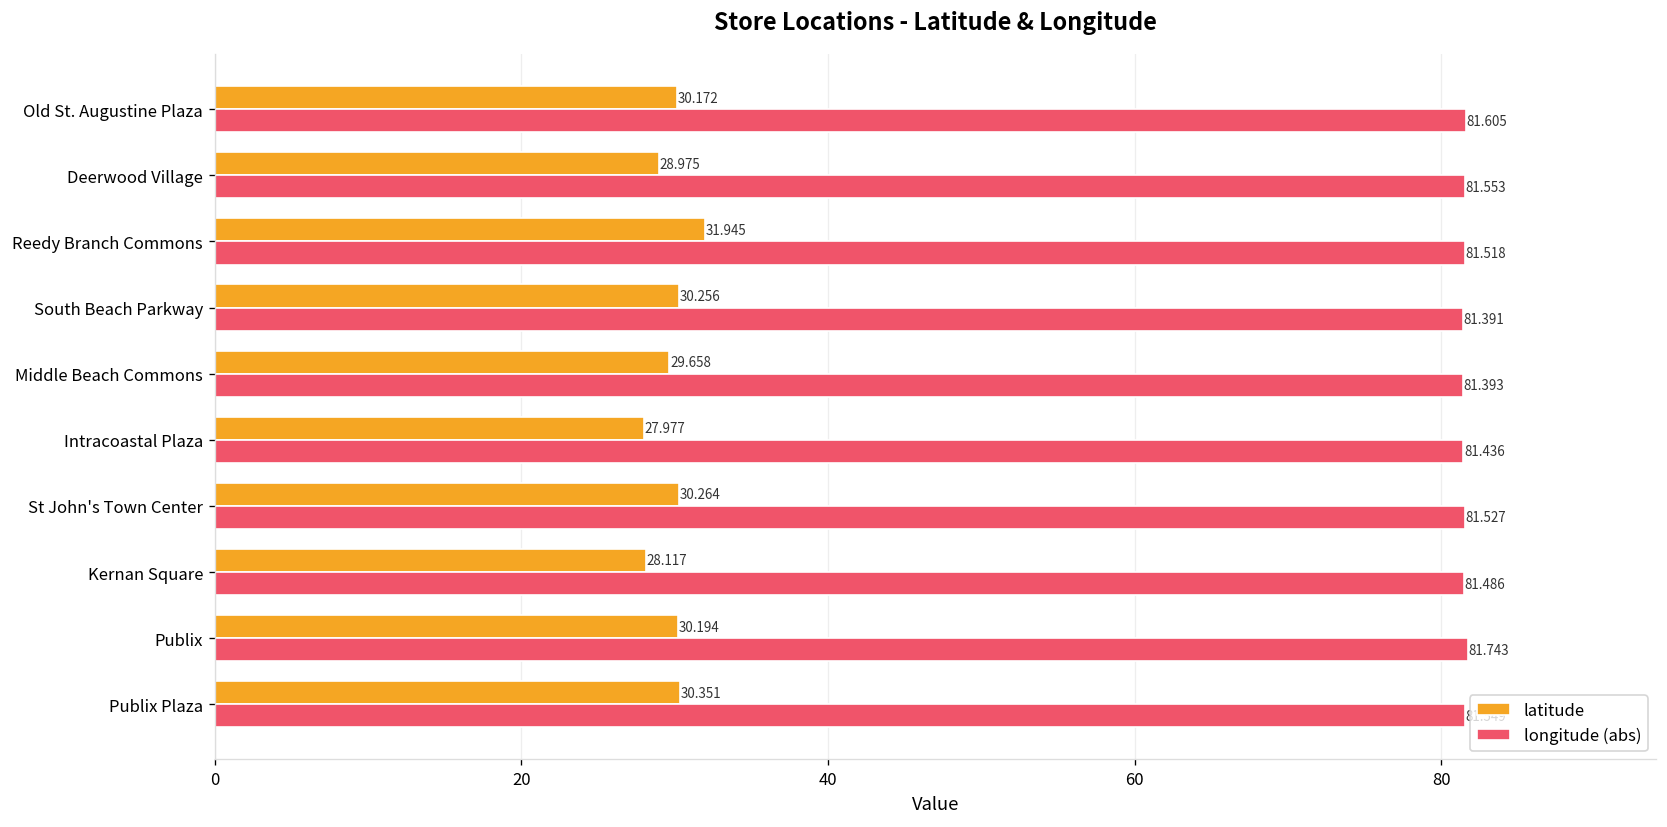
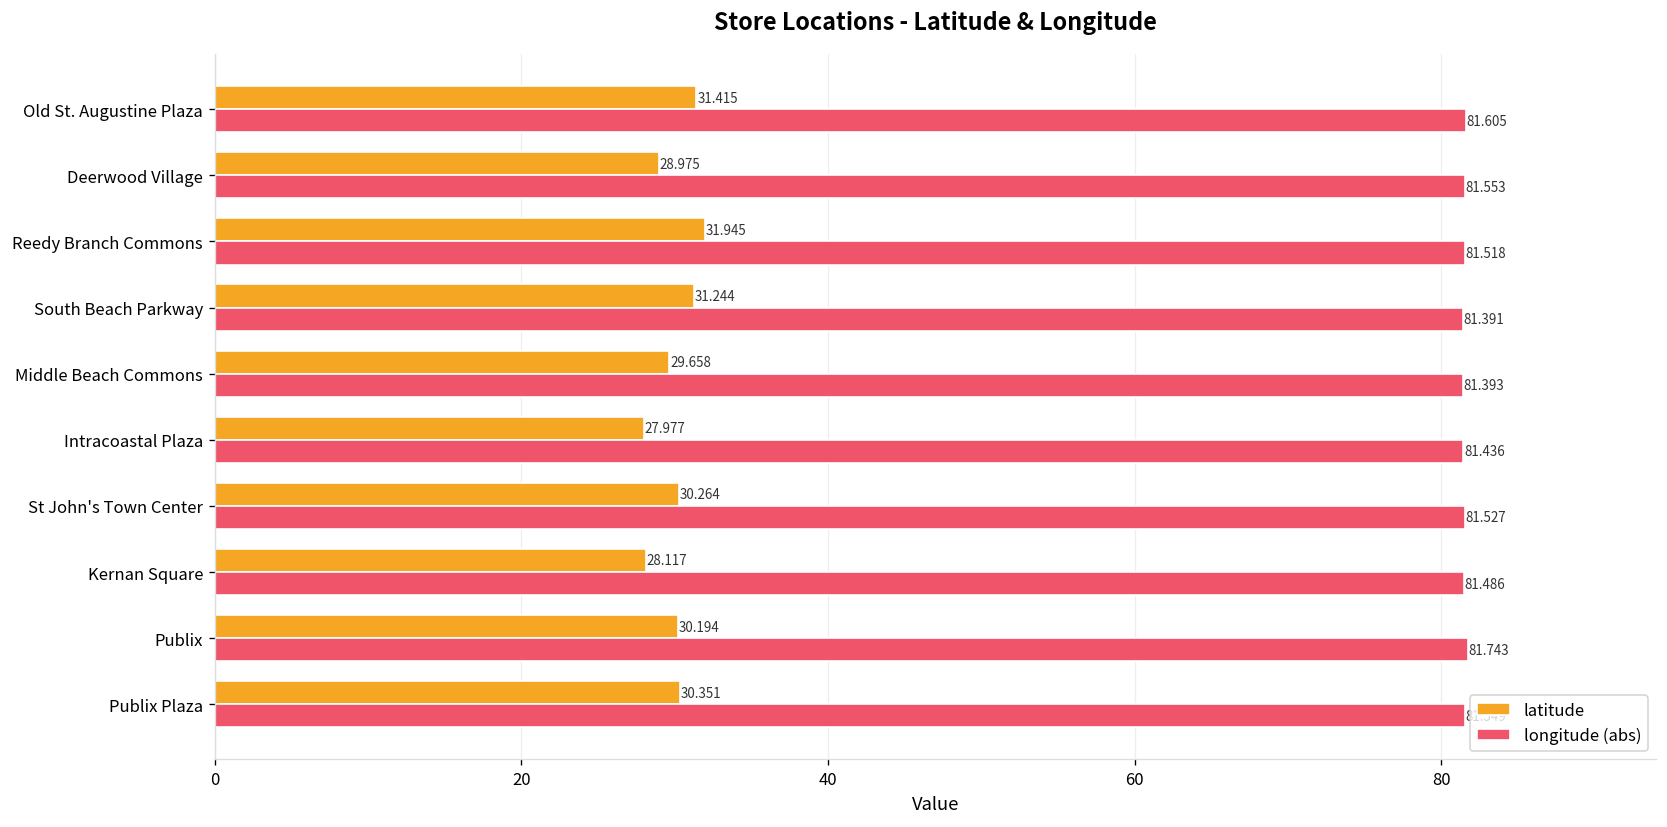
latitude, Old St. Augustine Plaza: 30.172 -> 31.415
latitude, South Beach Parkway: 30.256 -> 31.244
